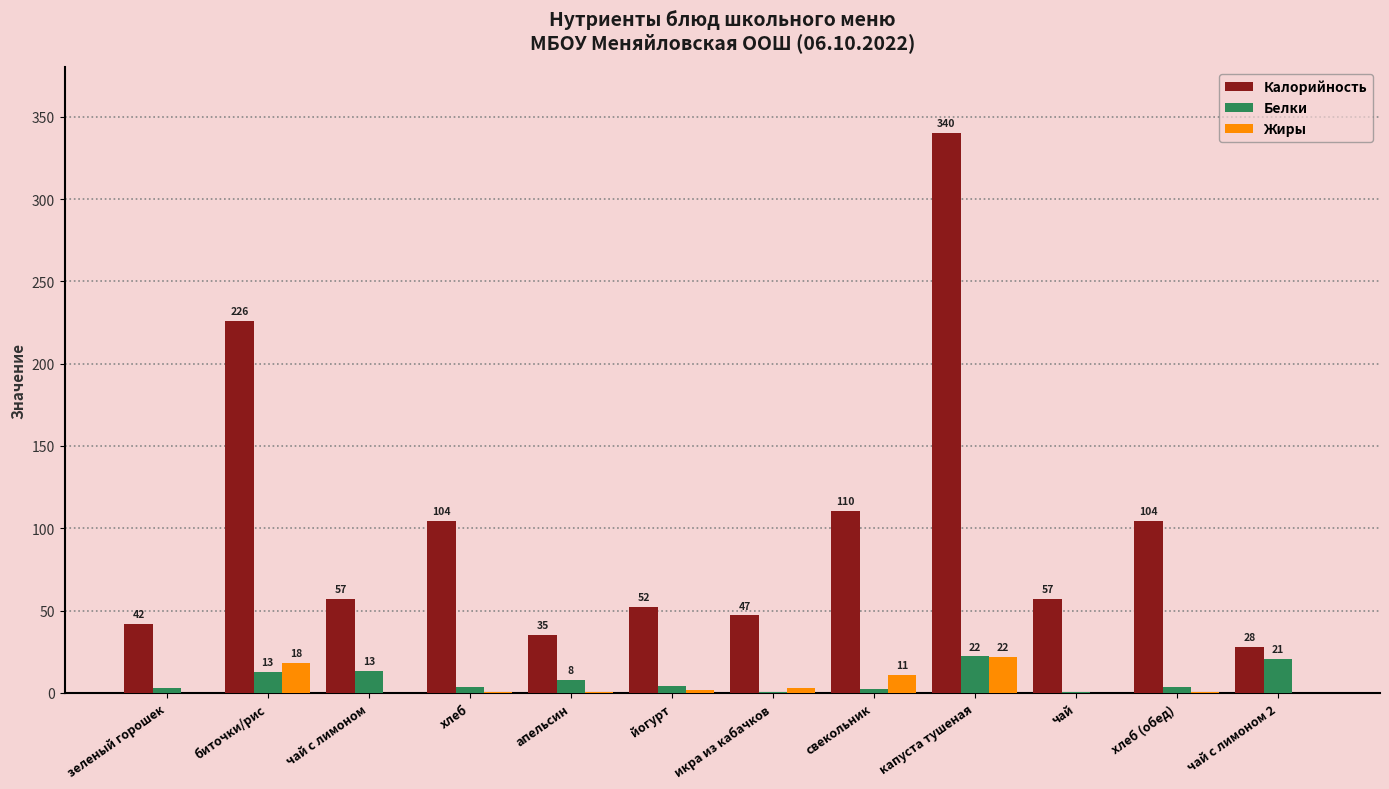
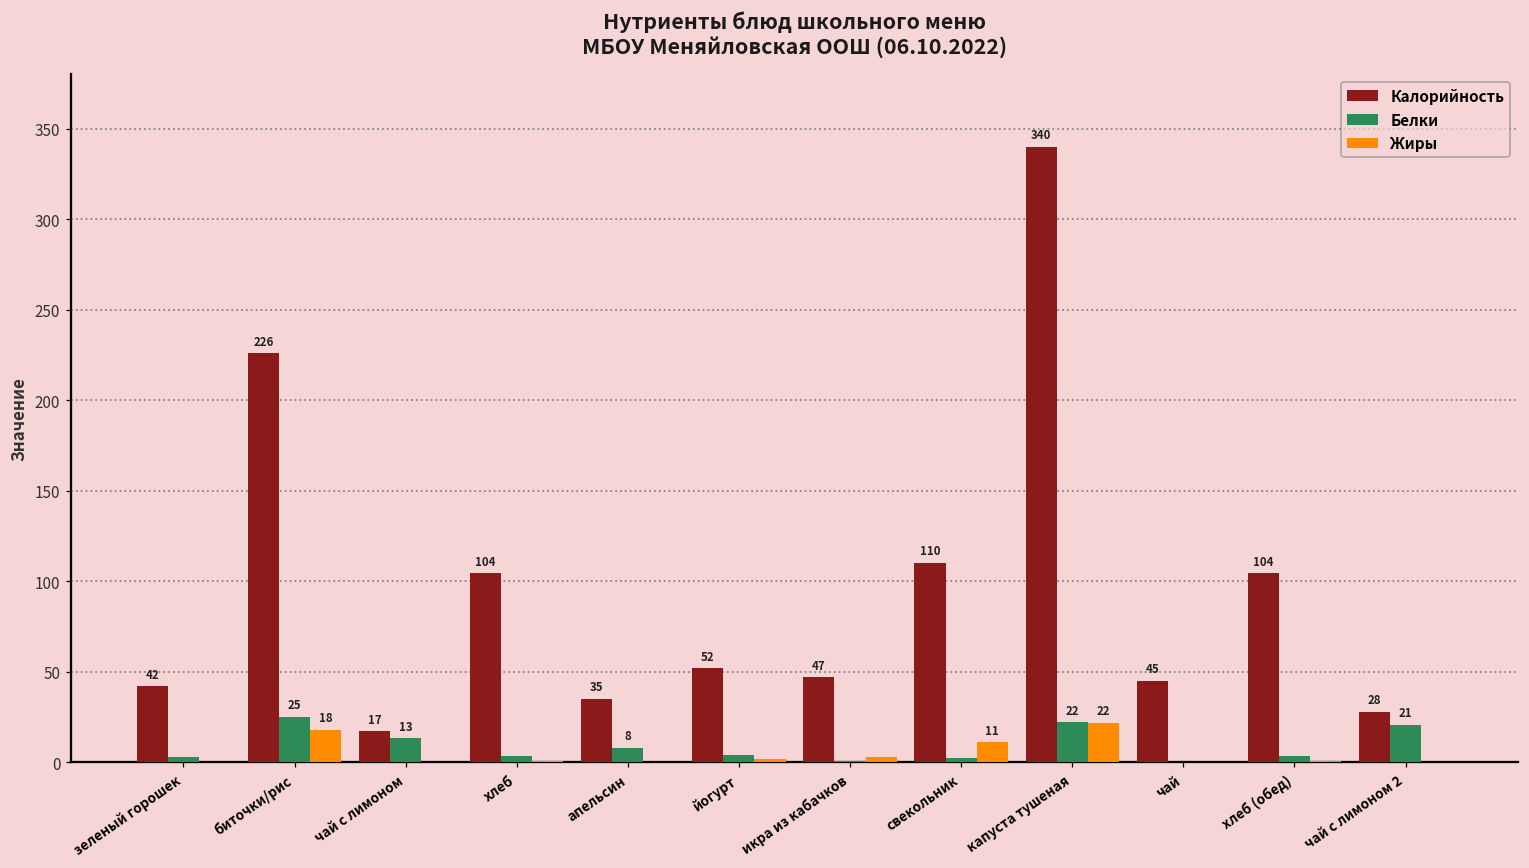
Белки, биточки/рис: 13 -> 25
Калорийность, чай с лимоном: 57 -> 17
Калорийность, чай: 57 -> 45
